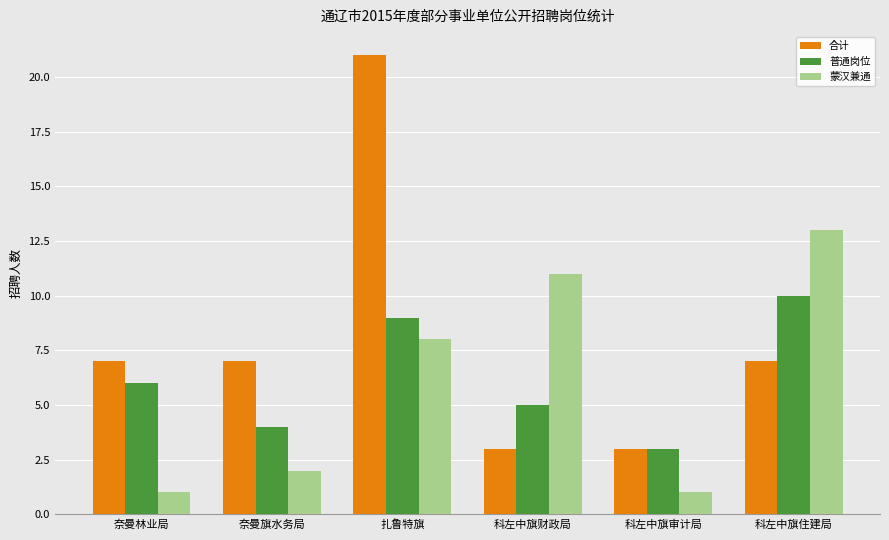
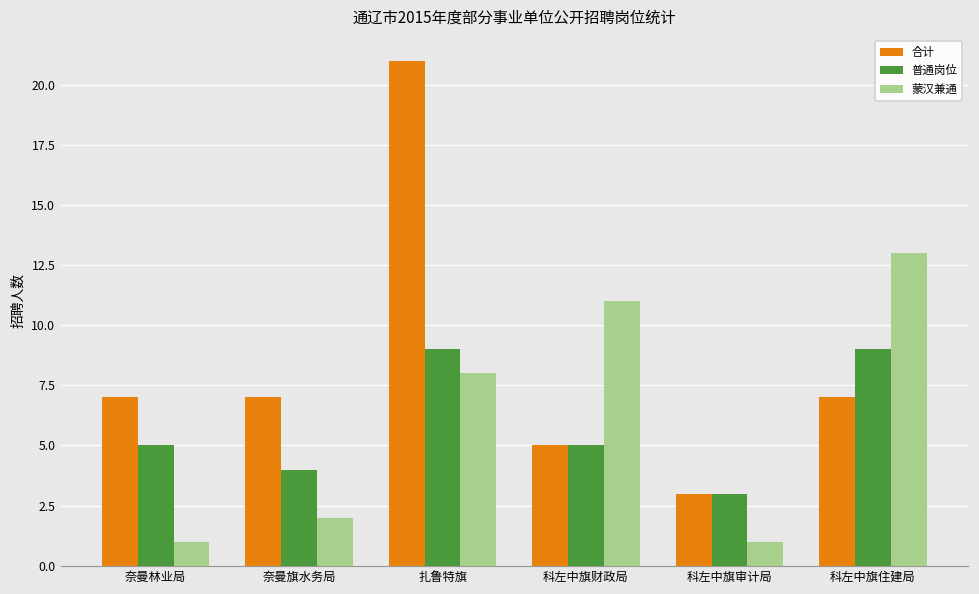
普通岗位, 奈曼林业局: 6 -> 5
合计, 科左中旗财政局: 3 -> 5
普通岗位, 科左中旗住建局: 10 -> 9
